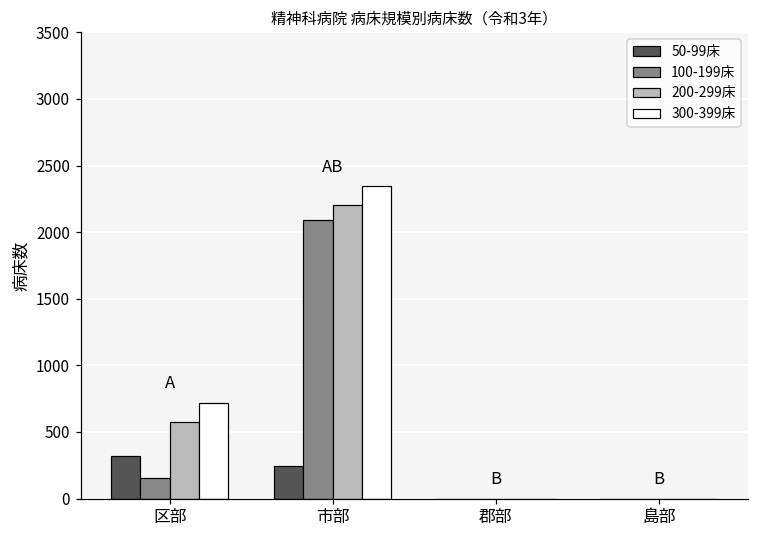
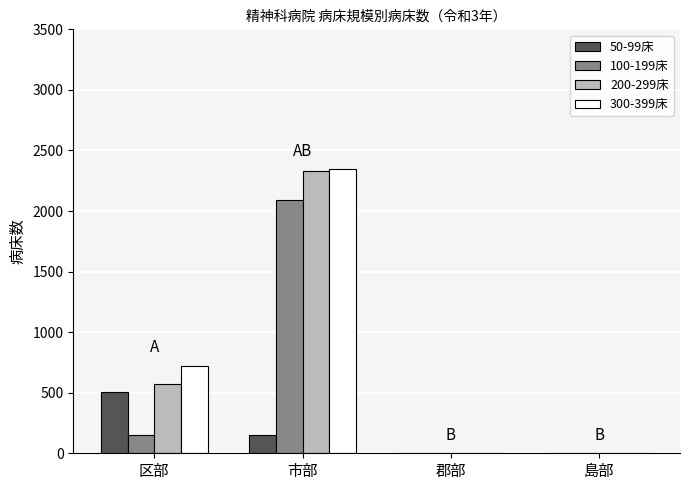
50-99床, 区部: 320 -> 500
50-99床, 市部: 240 -> 150
200-299床, 市部: 2200 -> 2330
